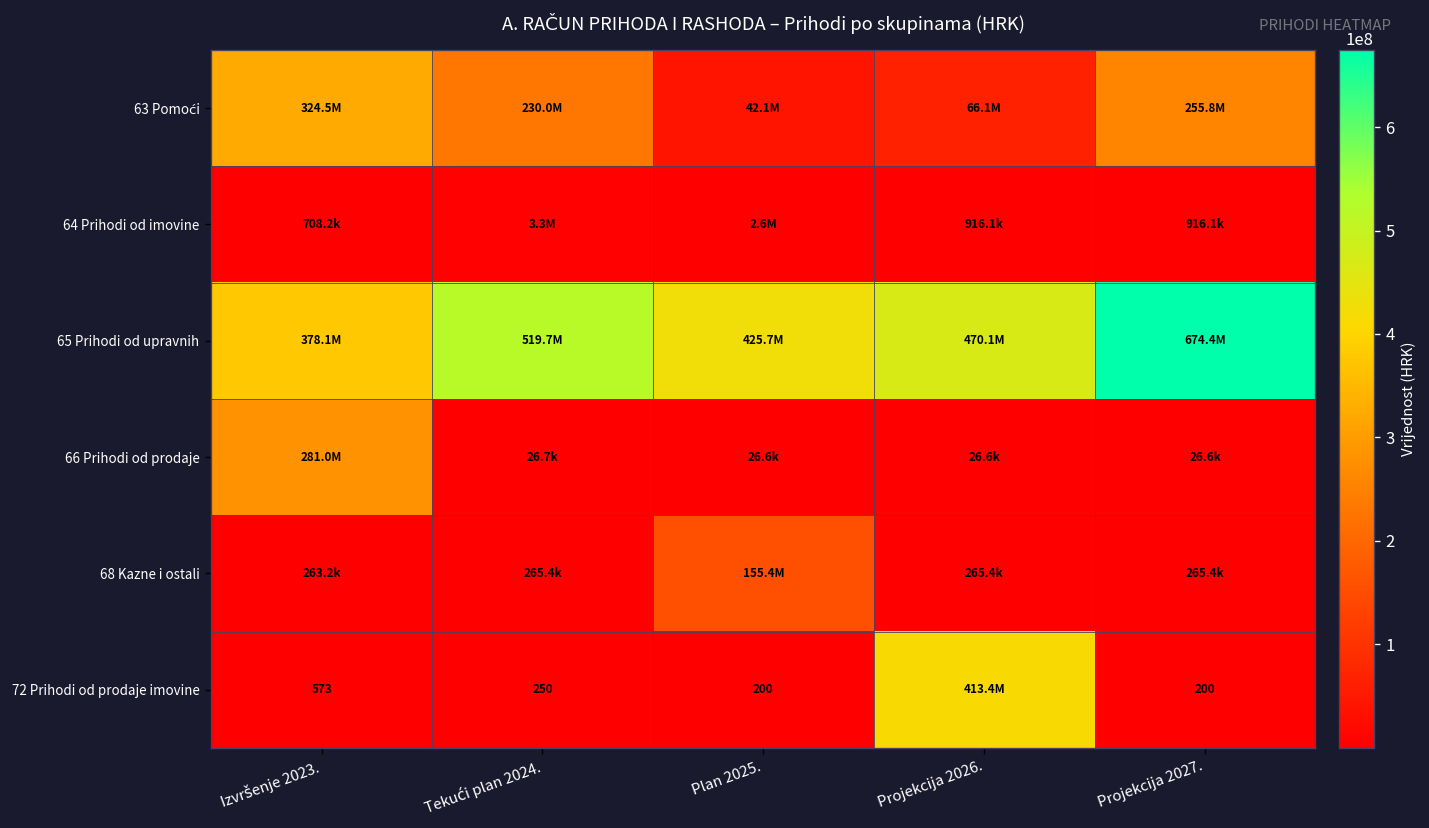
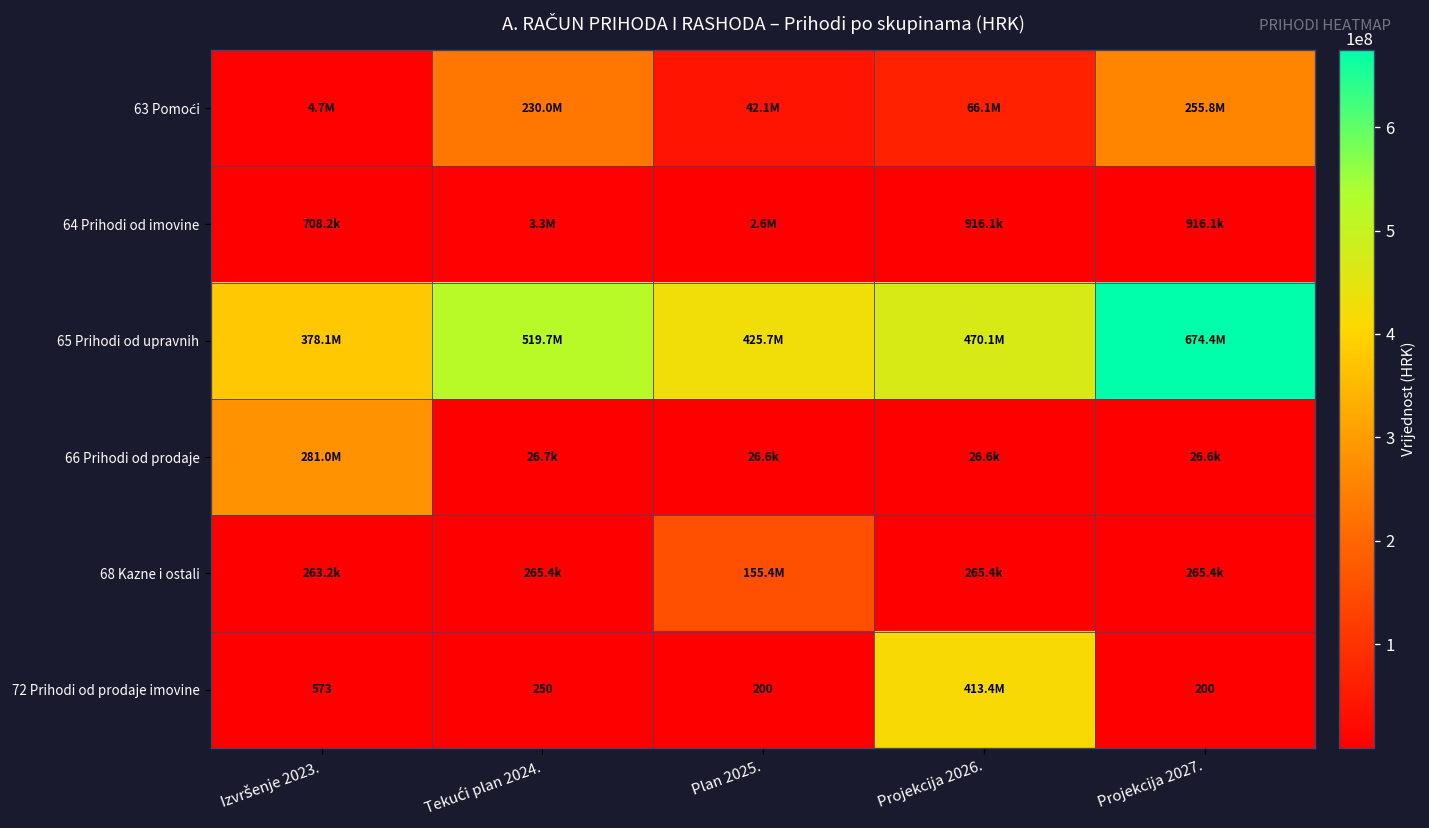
63 Pomoći, Izvršenje 2023.: 324.5M -> 4.7M
